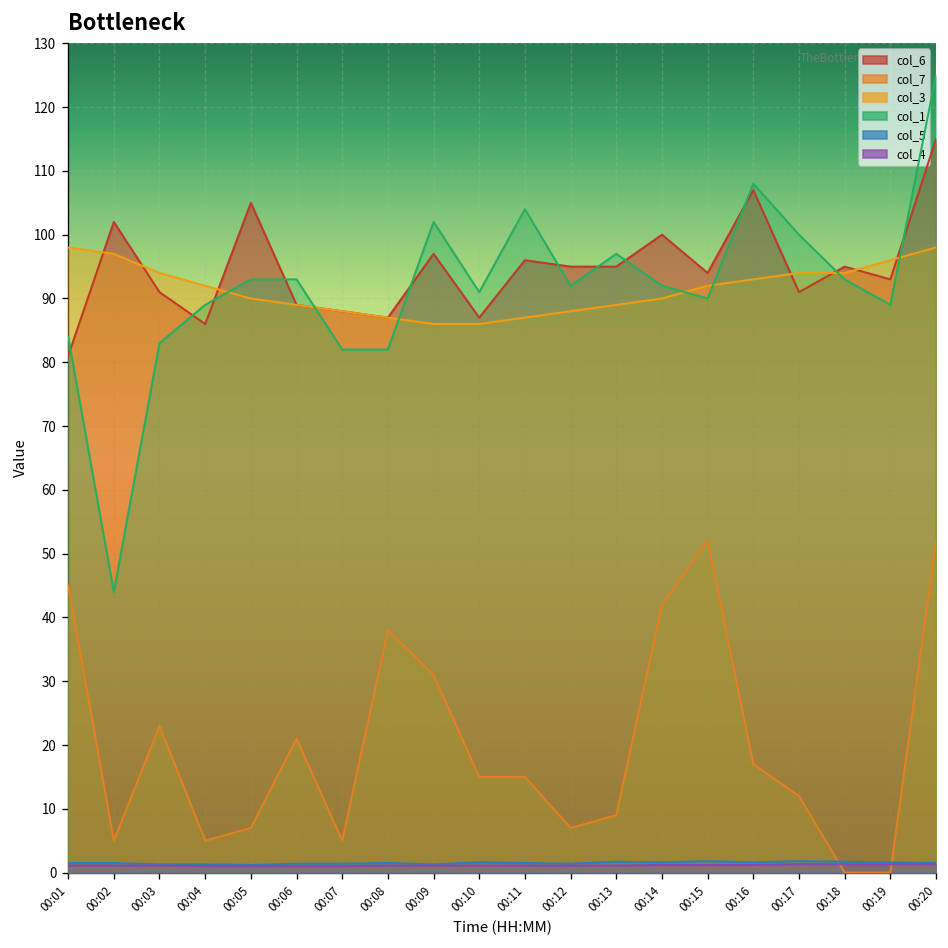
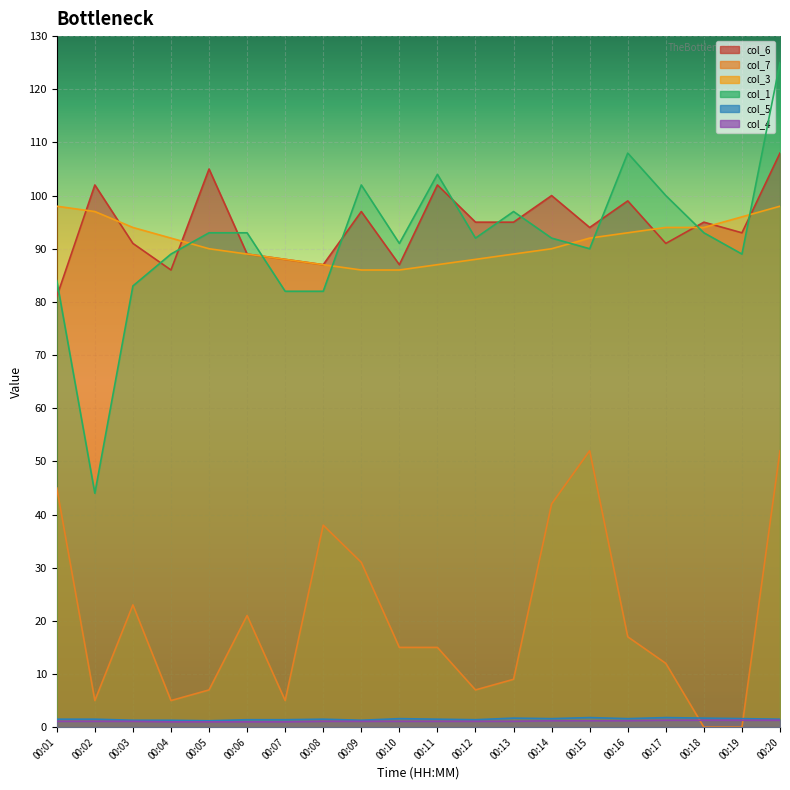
col_6, 00:11: 96 -> 102
col_6, 00:16: 107 -> 99
col_6, 00:20: 115 -> 108
